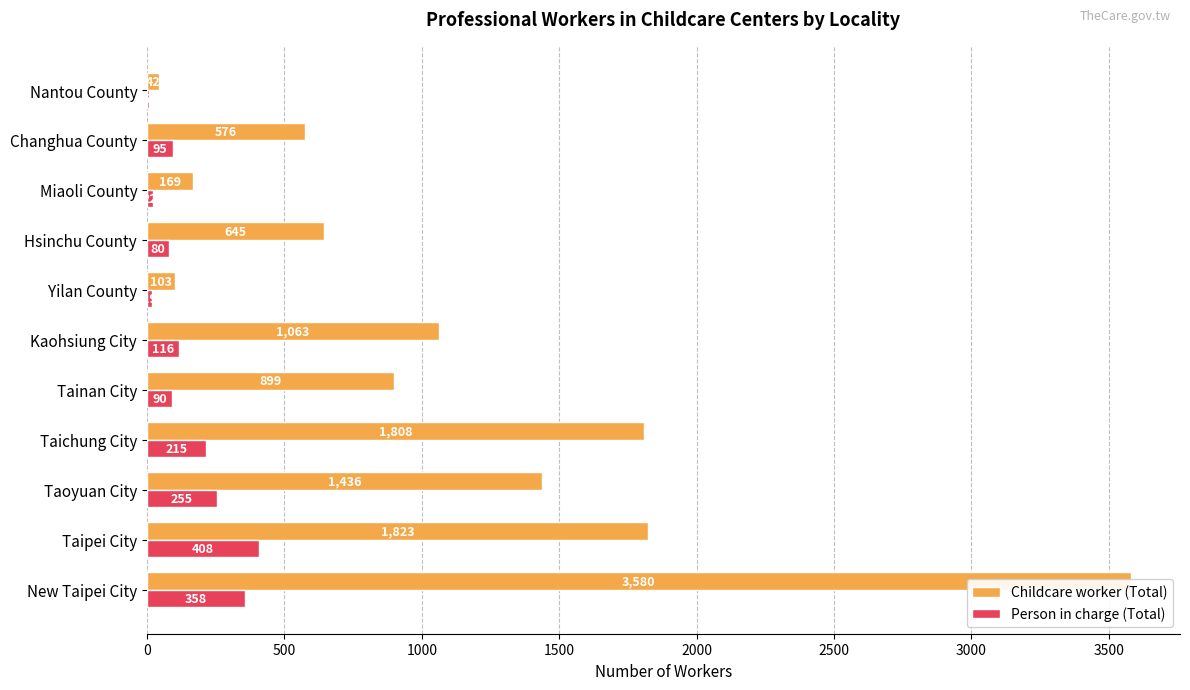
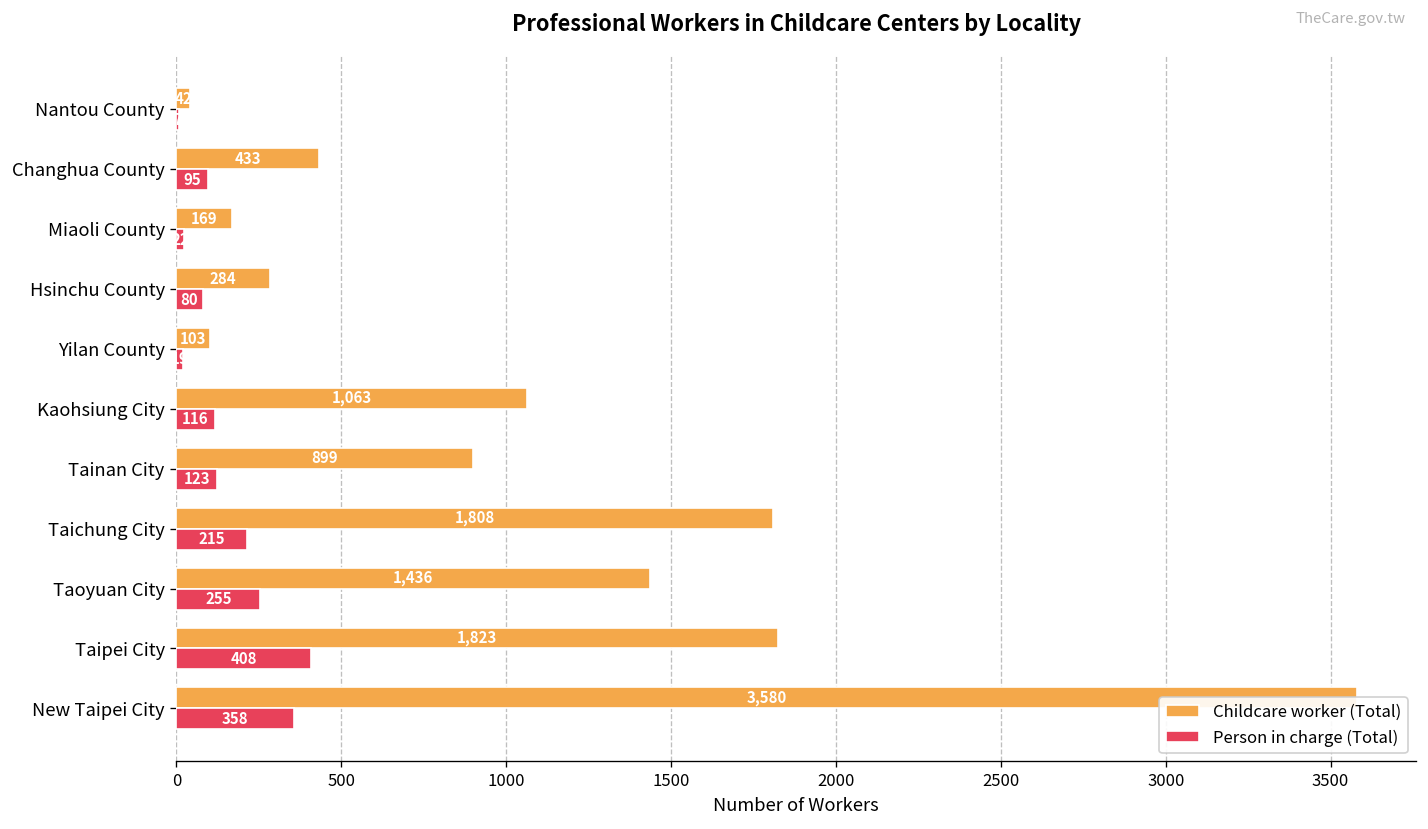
Childcare worker (Total), Changhua County: 576 -> 433
Childcare worker (Total), Hsinchu County: 645 -> 284
Person in charge (Total), Tainan City: 90 -> 123
